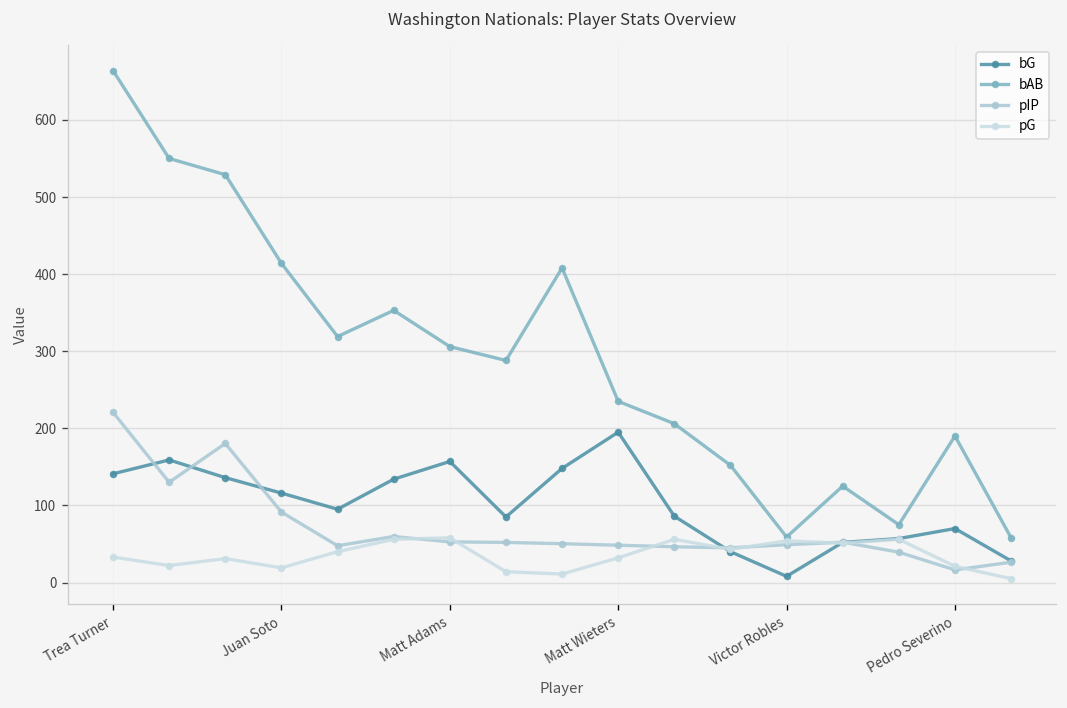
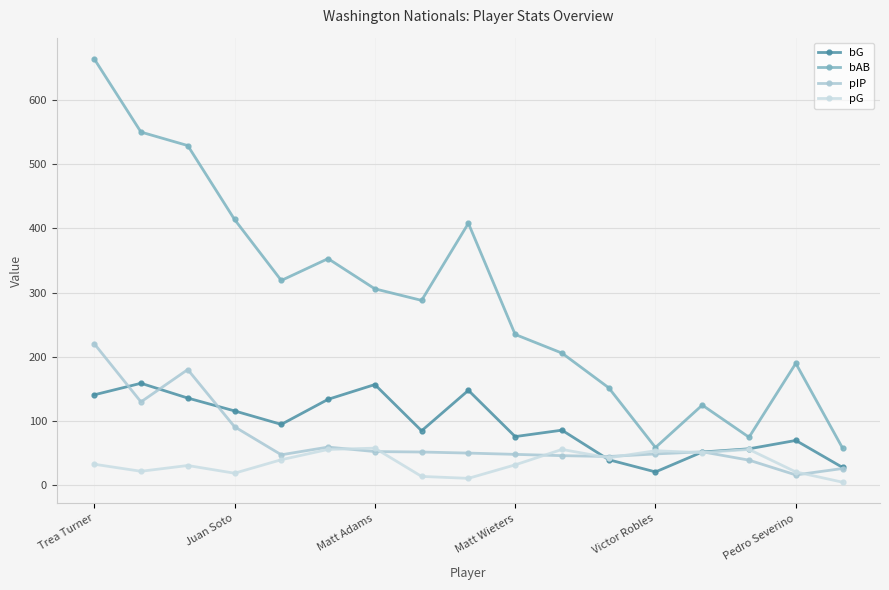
bG, Matt Wieters: 200 -> 80
bG, Victor Robles: 10 -> 20
